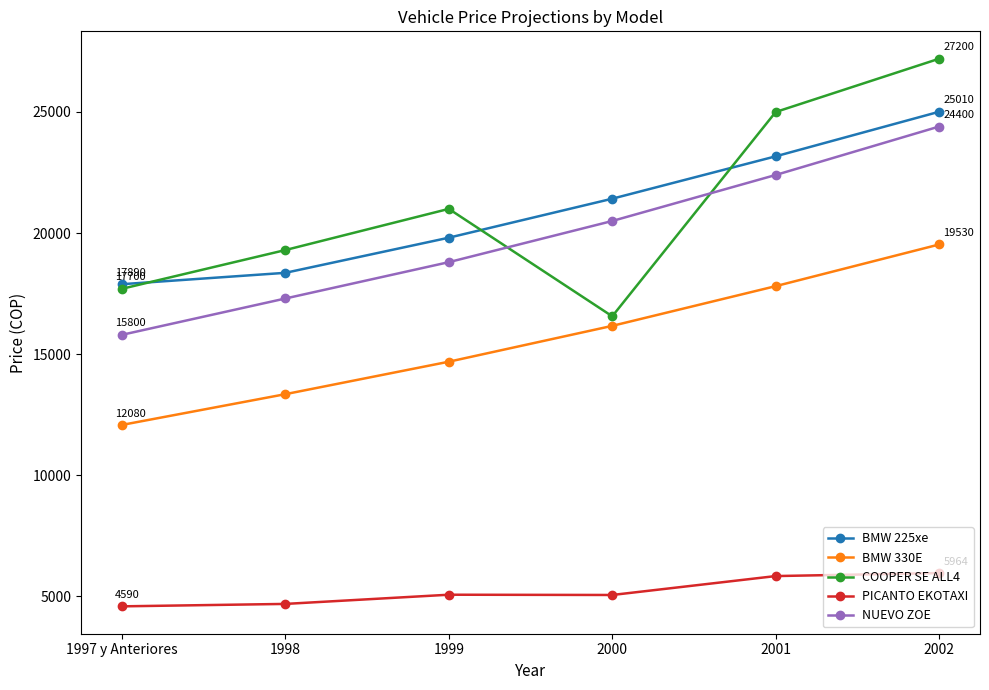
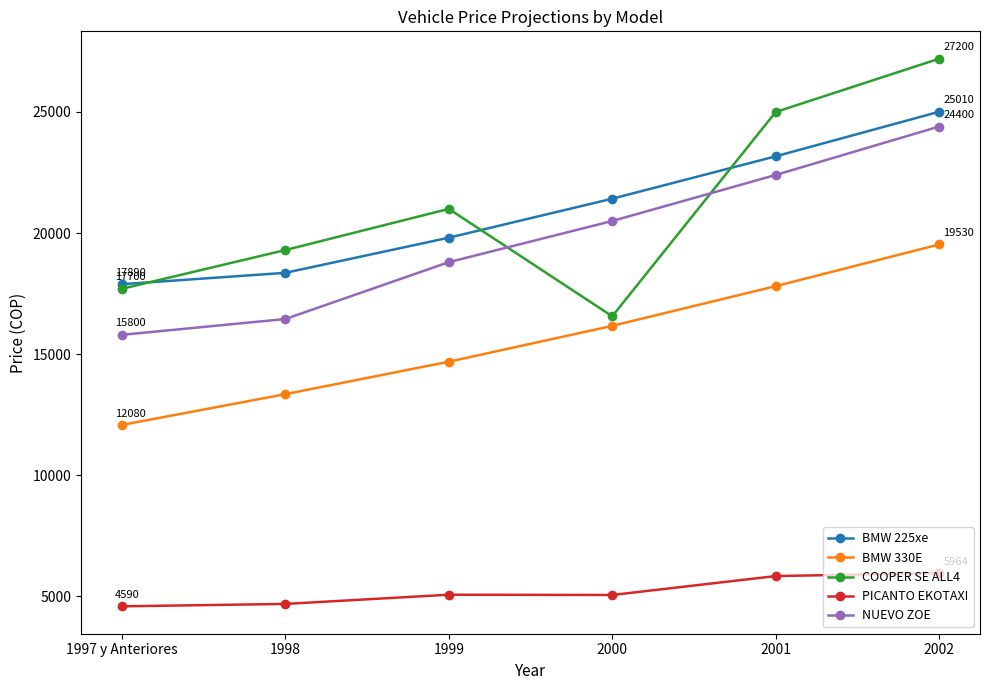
NUEVO ZOE, 1998: 17300 -> 16500
